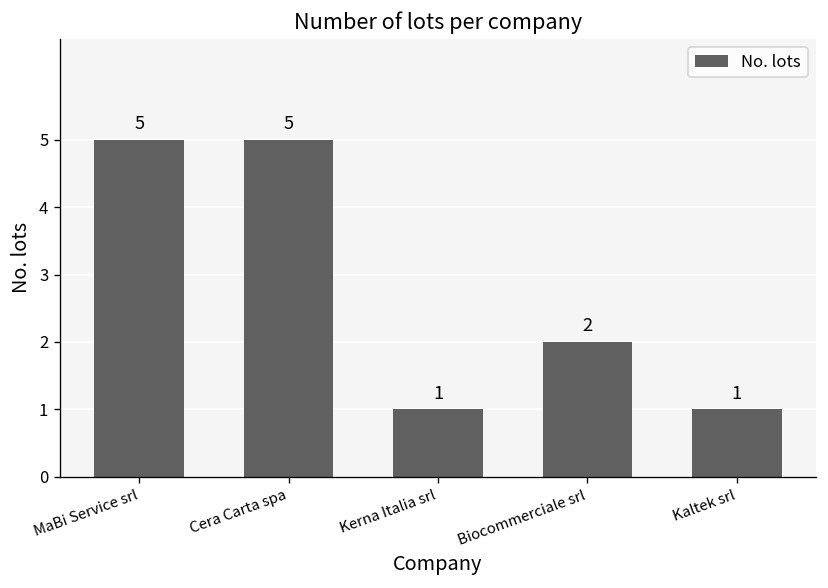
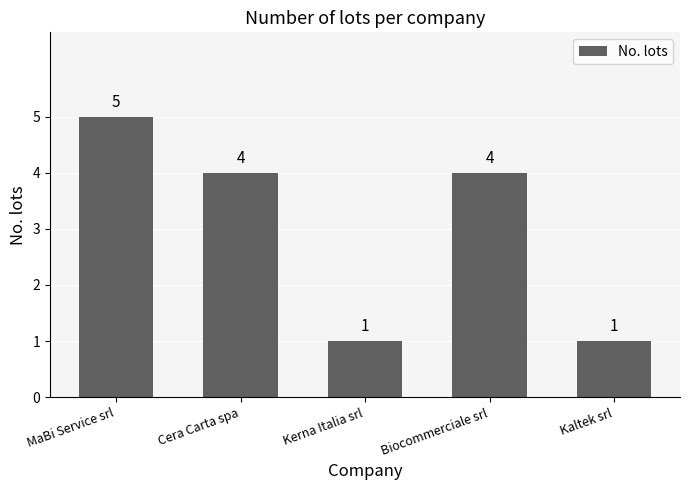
Cera Carta spa: 5 -> 4
Biocommerciale srl: 2 -> 4
